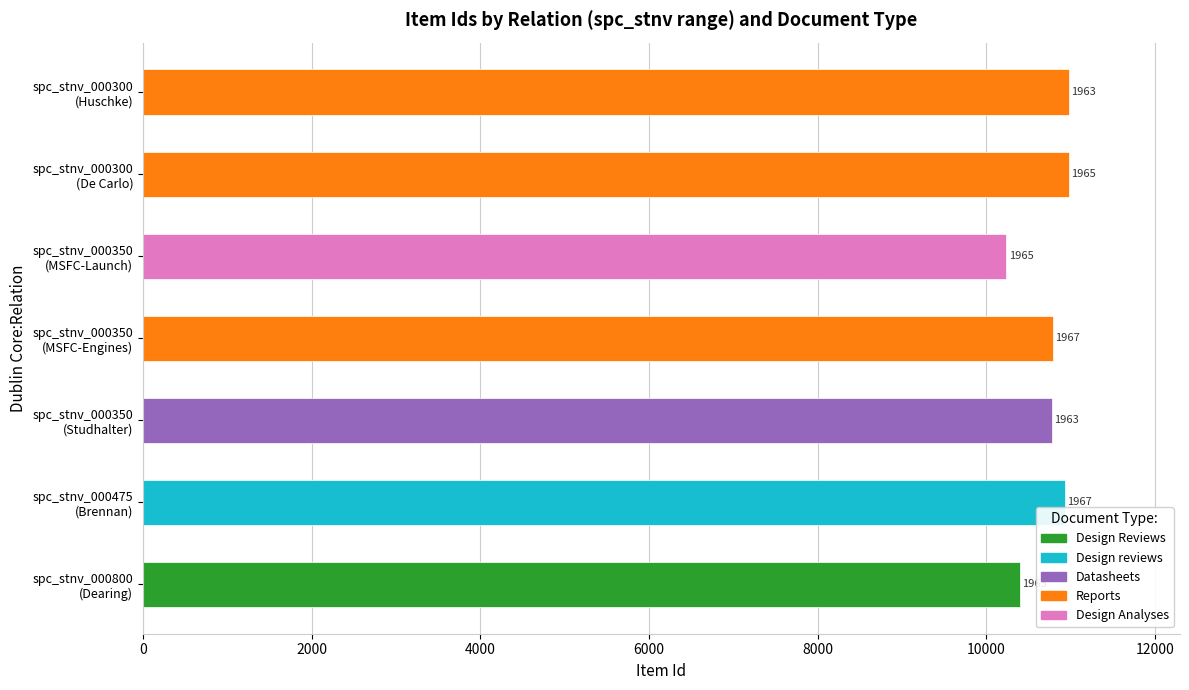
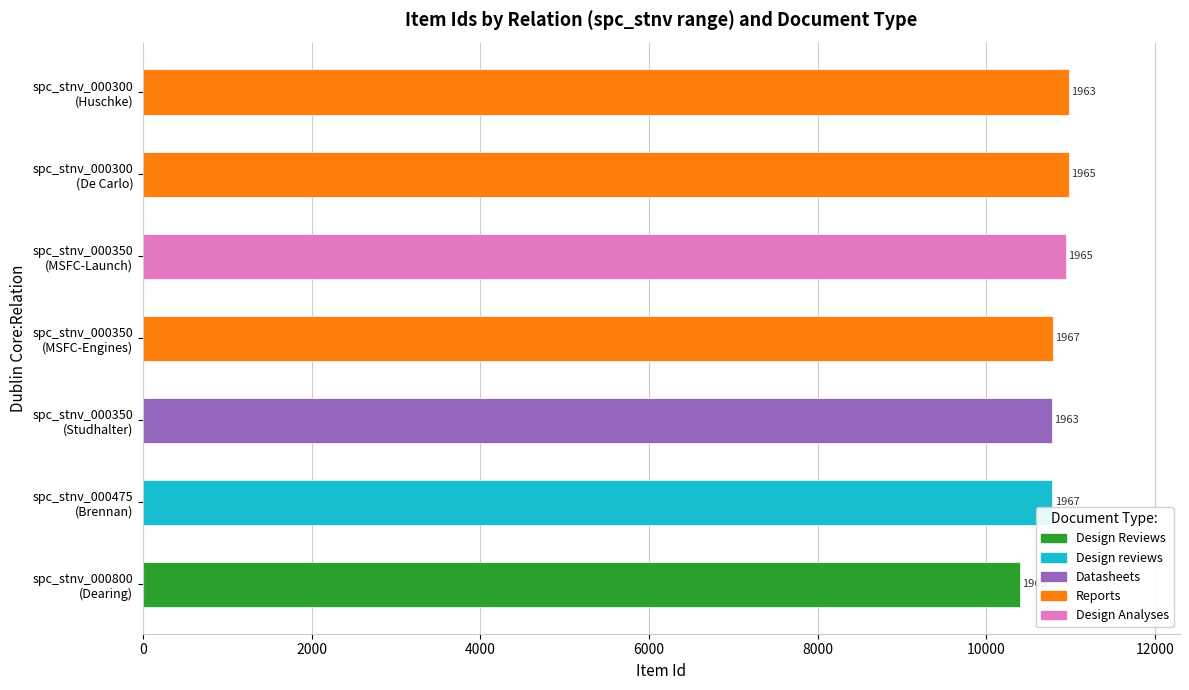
spc_stnv_000350 (MSFC-Launch): 10200 -> 10900
spc_stnv_000475 (Brennan): 10900 -> 10800
